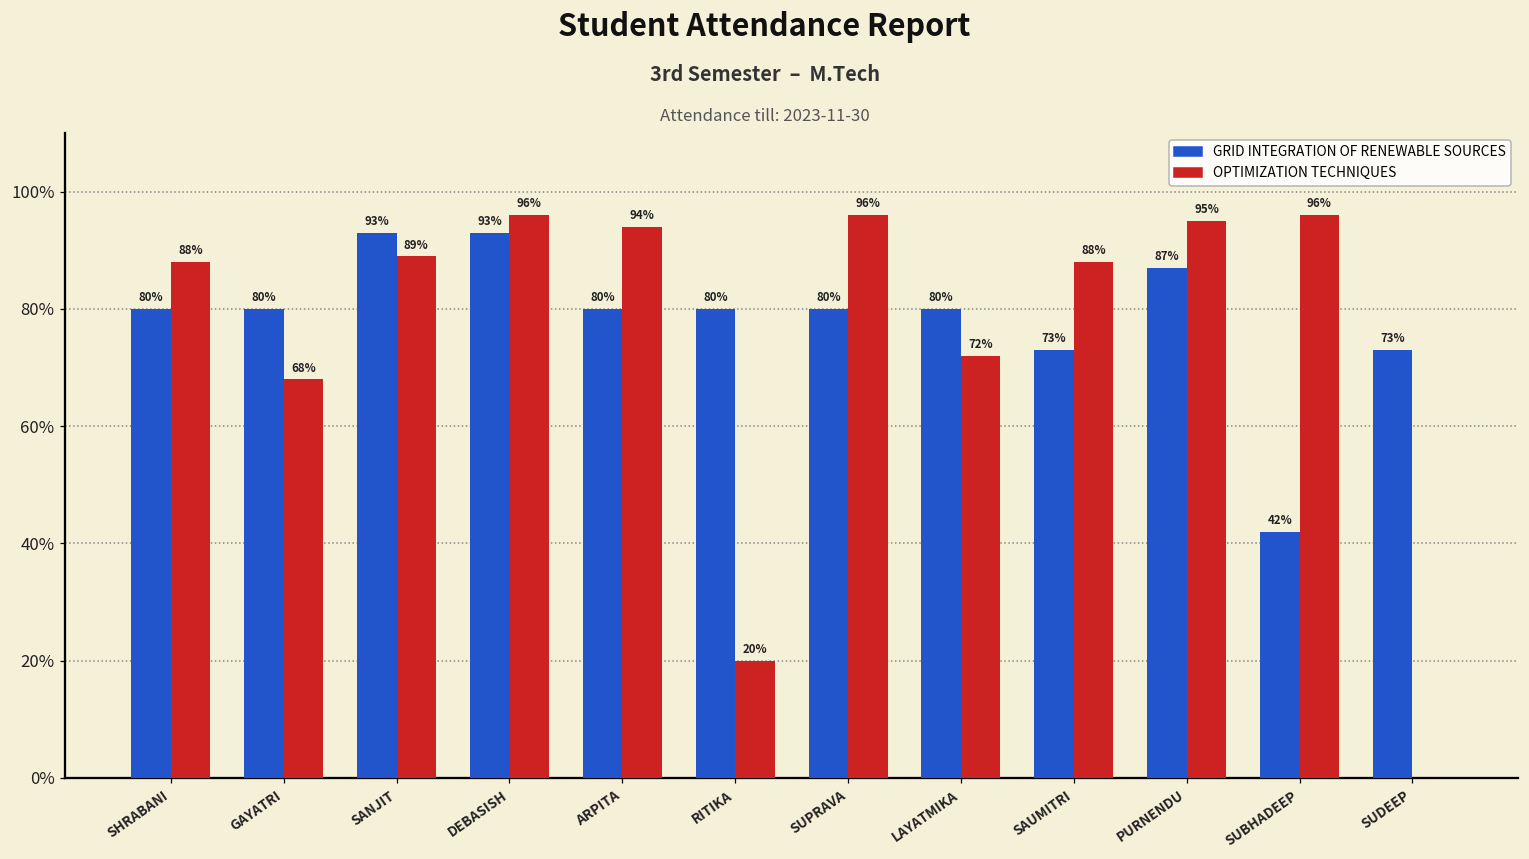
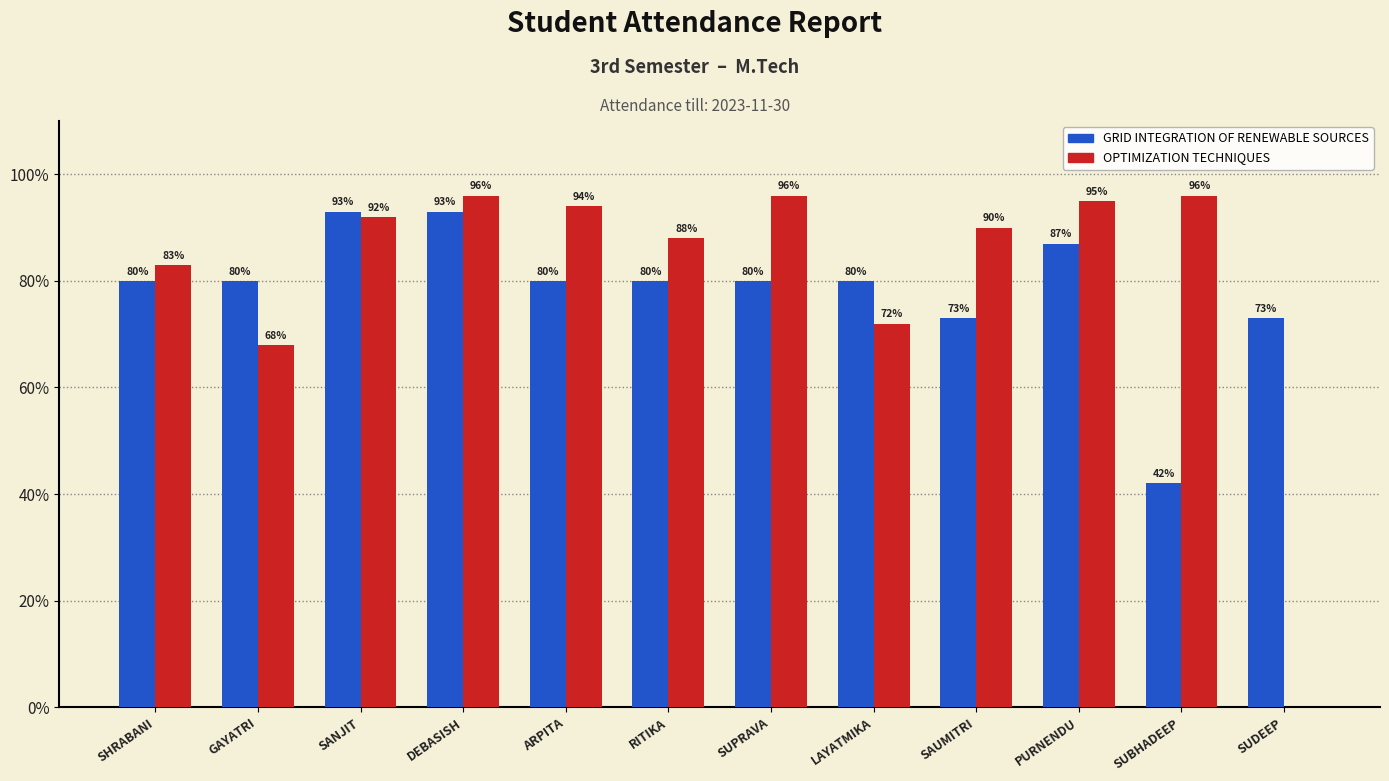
OPTIMIZATION TECHNIQUES, SHRABANI: 88% -> 83%
OPTIMIZATION TECHNIQUES, SANJIT: 89% -> 92%
OPTIMIZATION TECHNIQUES, RITIKA: 20% -> 88%
OPTIMIZATION TECHNIQUES, SAUMITRI: 88% -> 90%
